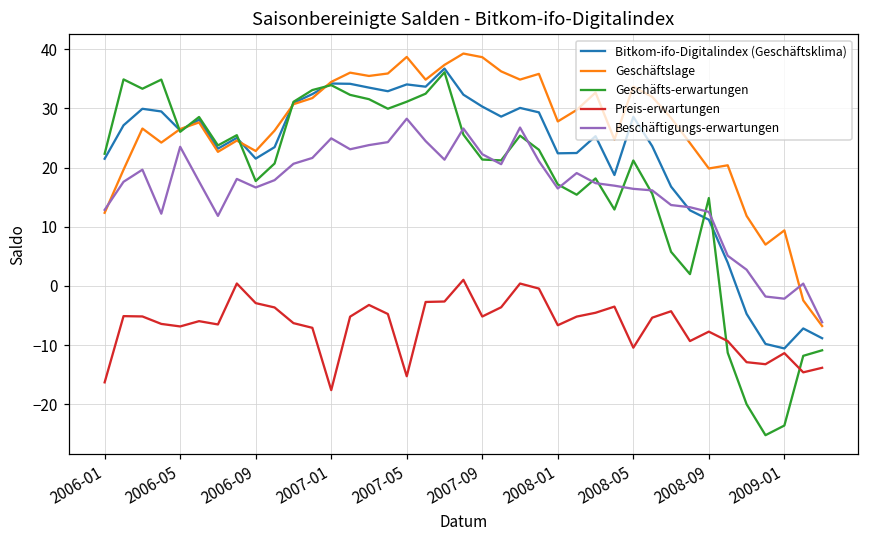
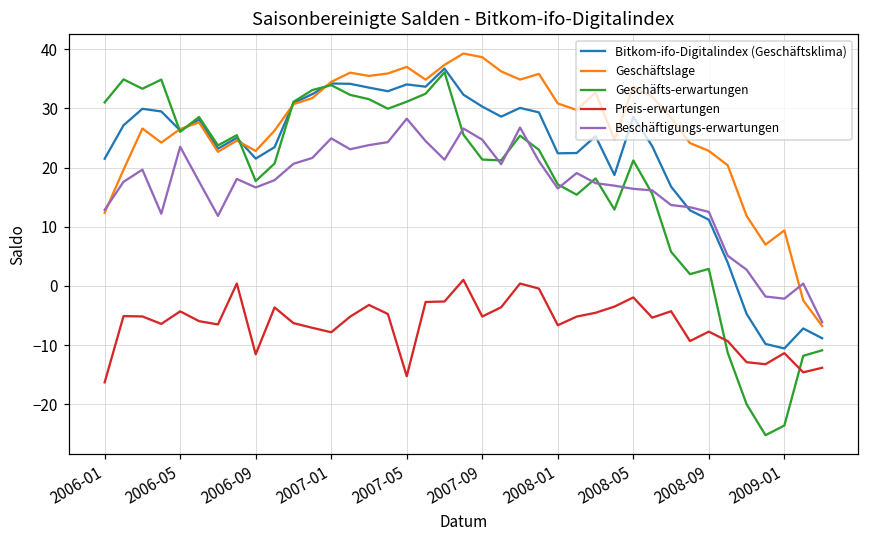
Geschäfts-erwartungen, 2006-01: 22 -> 31
Preis-erwartungen, 2006-05: -7 -> -4
Preis-erwartungen, 2006-09: -3 -> -12
Preis-erwartungen, 2007-01: -18 -> -8
Geschäftslage, 2007-05: 39 -> 37
Beschäftigungs-erwartungen, 2007-09: 22 -> 25
Geschäftslage, 2008-01: 28 -> 31
Preis-erwartungen, 2008-05: -10 -> -2
Geschäftslage, 2008-09: 20 -> 23
Geschäfts-erwartungen, 2008-09: 15 -> 3
